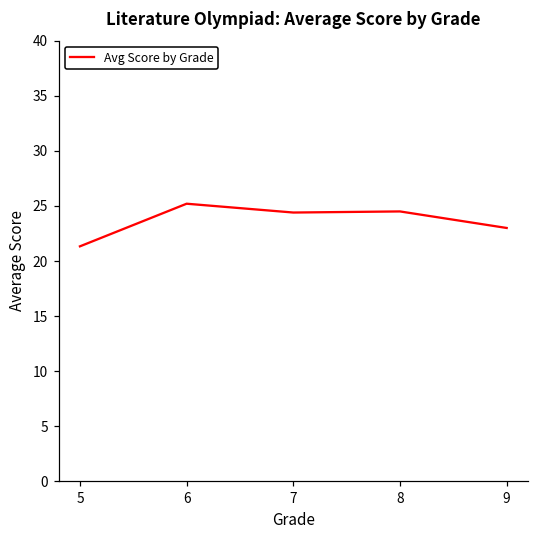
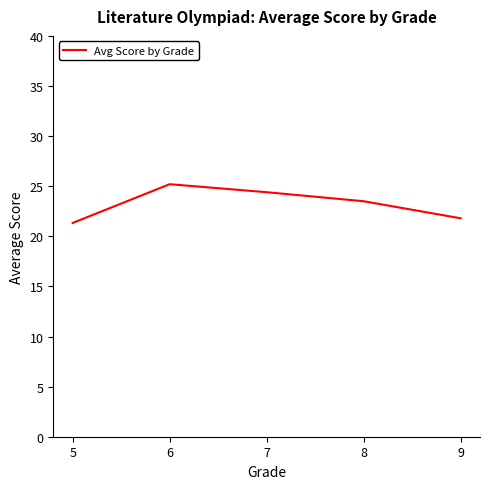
8: 24.5 -> 23.5
9: 23.0 -> 21.8
